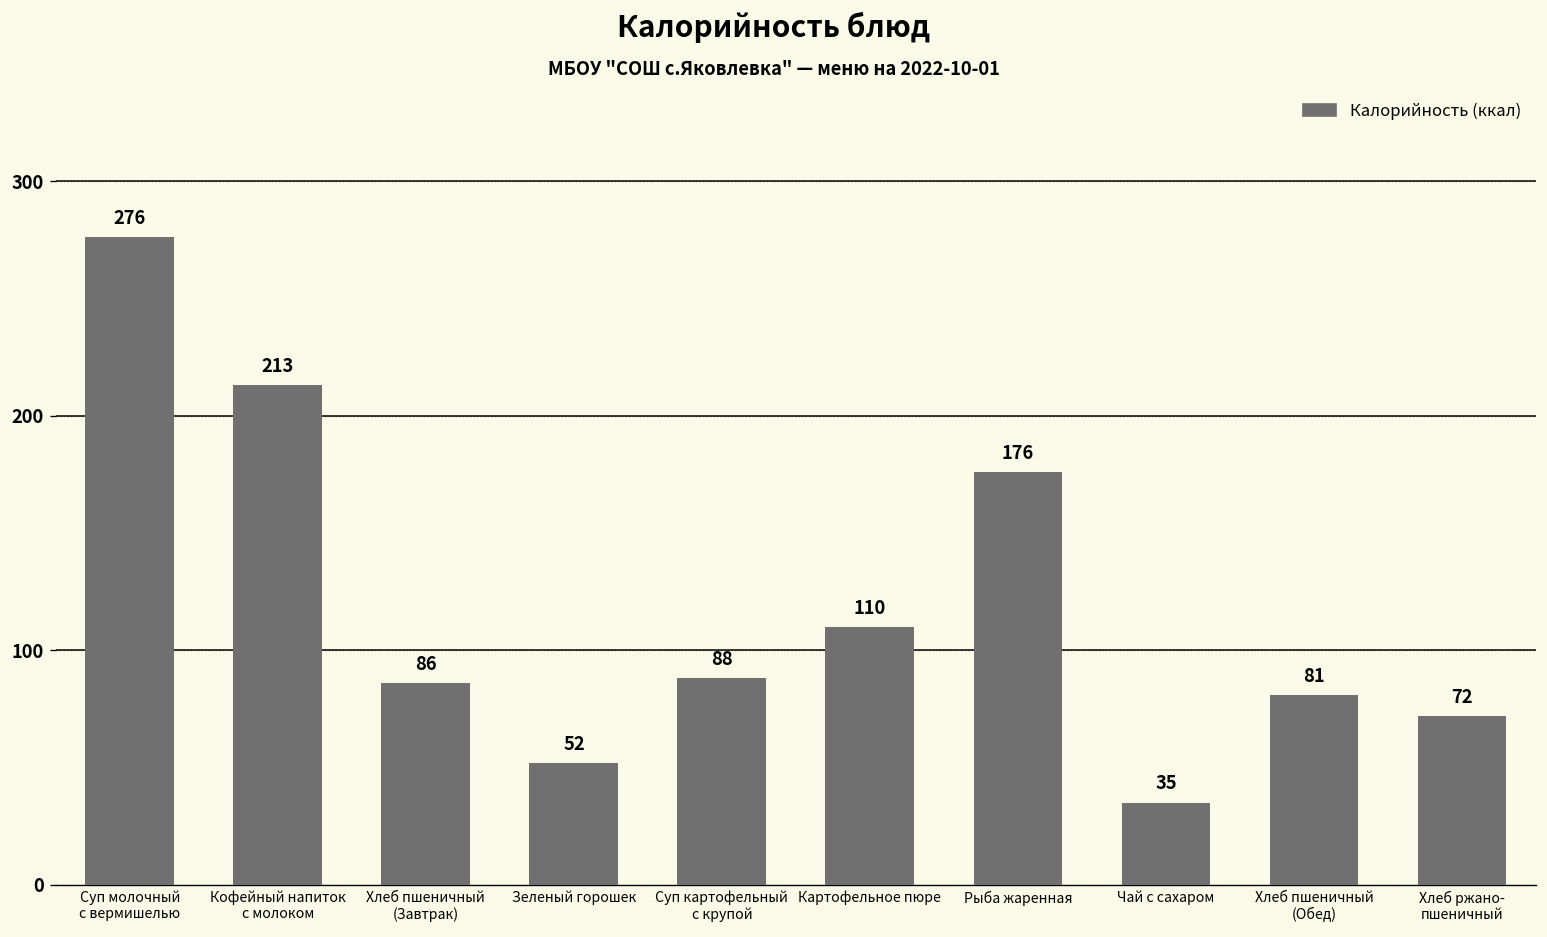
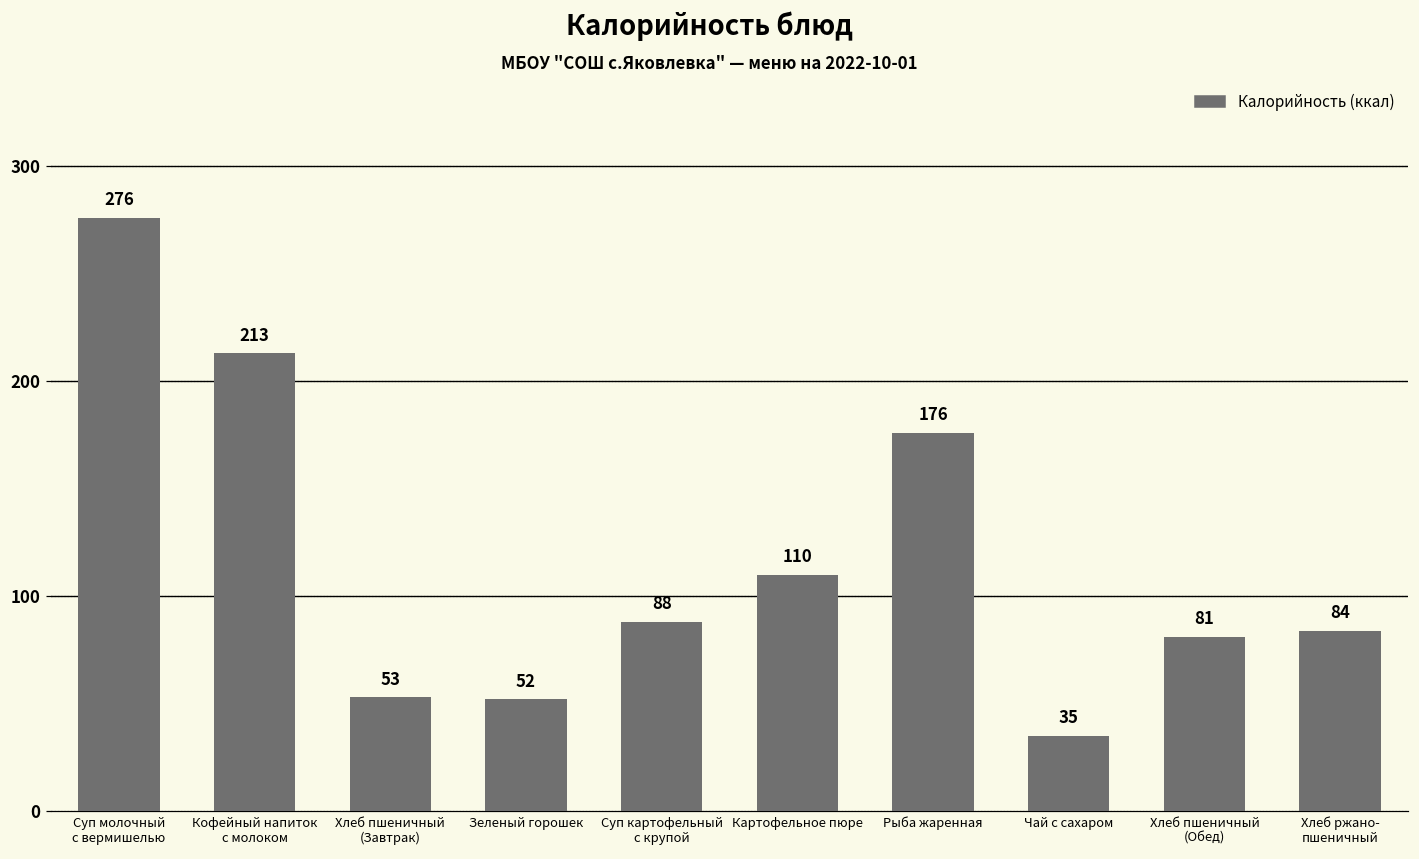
Хлеб пшеничный (Завтрак): 86 -> 53
Хлеб ржано- пшеничный: 72 -> 84
